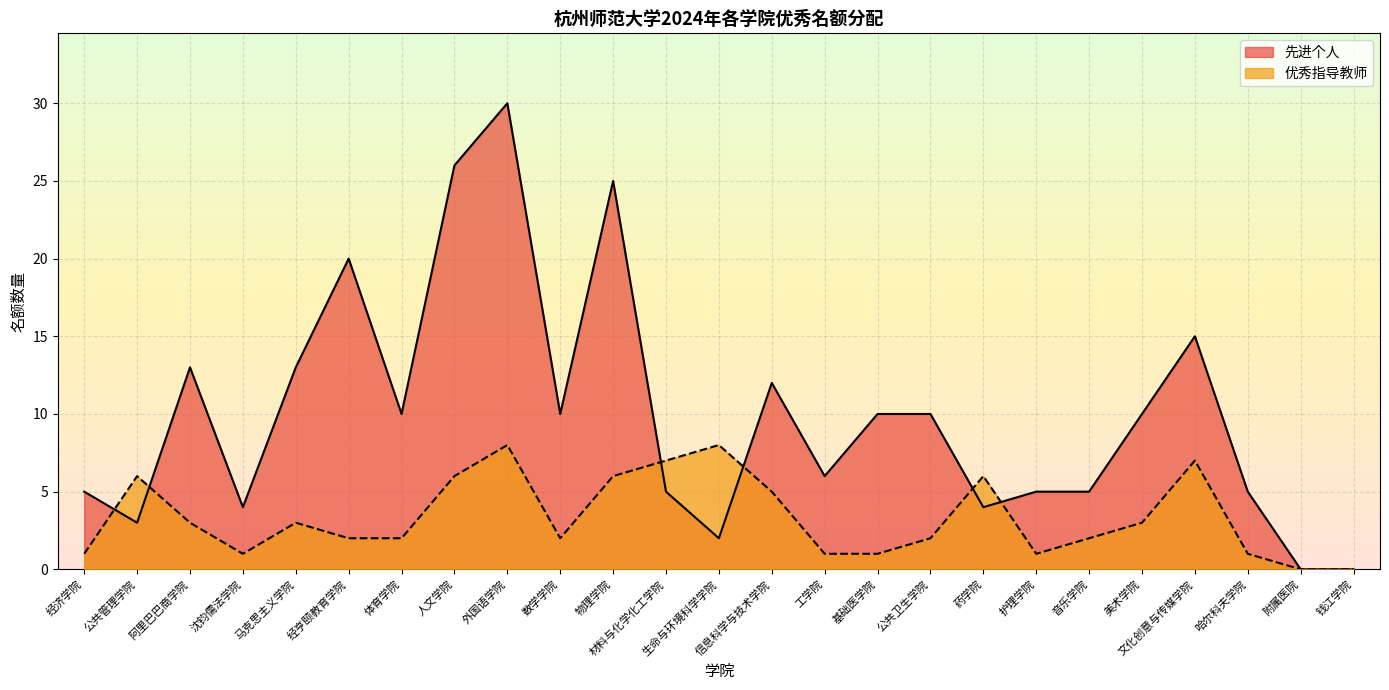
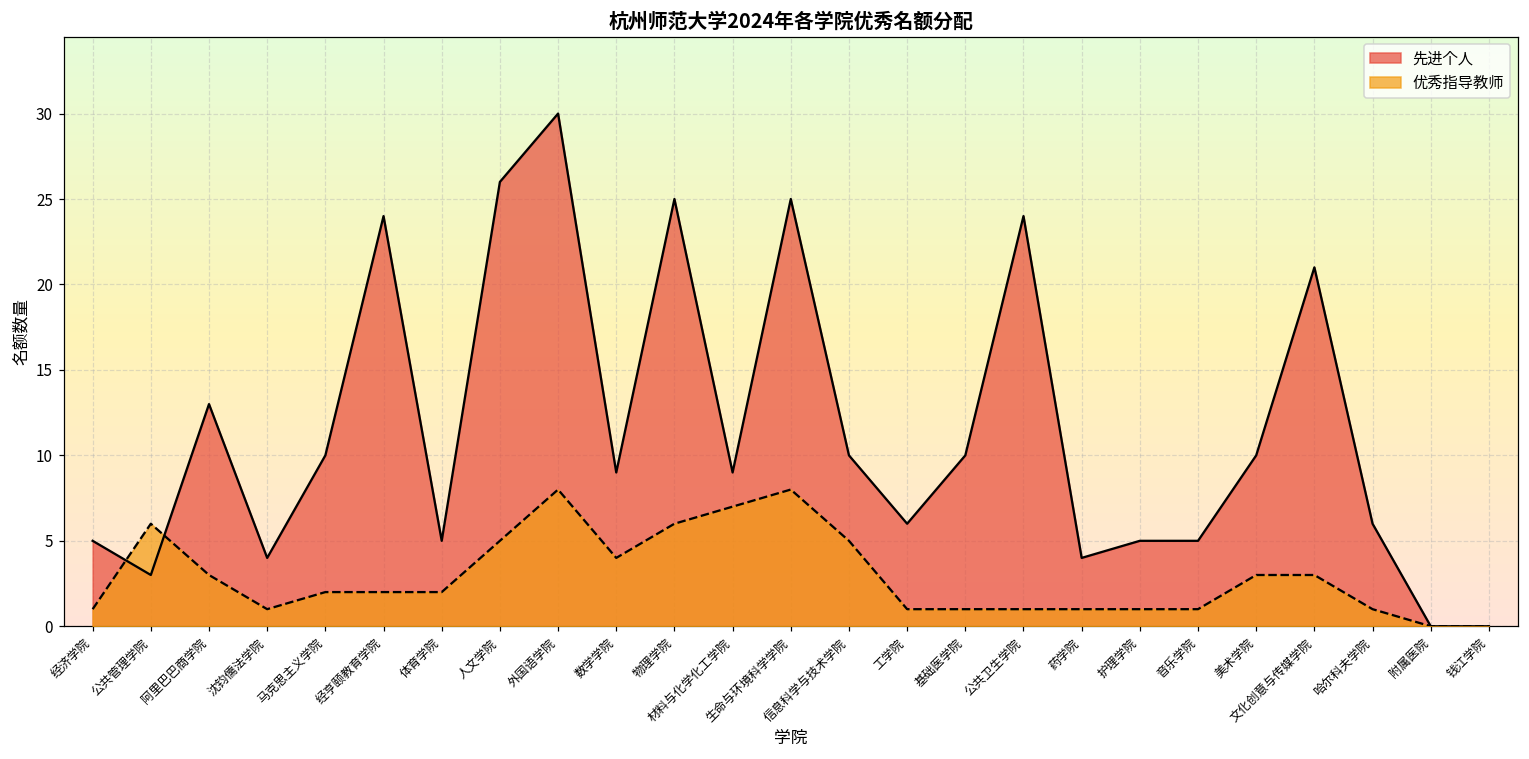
先进个人, 马克思主义学院: 13 -> 10
优秀指导教师, 马克思主义学院: 3 -> 2
先进个人, 经亨颐教育学院: 20 -> 24
先进个人, 体育学院: 10 -> 5
优秀指导教师, 人文学院: 6 -> 5
先进个人, 数学学院: 10 -> 9
优秀指导教师, 数学学院: 2 -> 4
先进个人, 材料与化学化工学院: 5 -> 9
先进个人, 生命与环境科学学院: 2 -> 25
先进个人, 信息科学与技术学院: 12 -> 10
先进个人, 公共卫生学院: 10 -> 24
优秀指导教师, 公共卫生学院: 2 -> 1
优秀指导教师, 药学院: 6 -> 1
优秀指导教师, 音乐学院: 2 -> 1
先进个人, 文化创意与传媒学院: 15 -> 21
优秀指导教师, 文化创意与传媒学院: 7 -> 3
先进个人, 哈尔科夫学院: 5 -> 6
